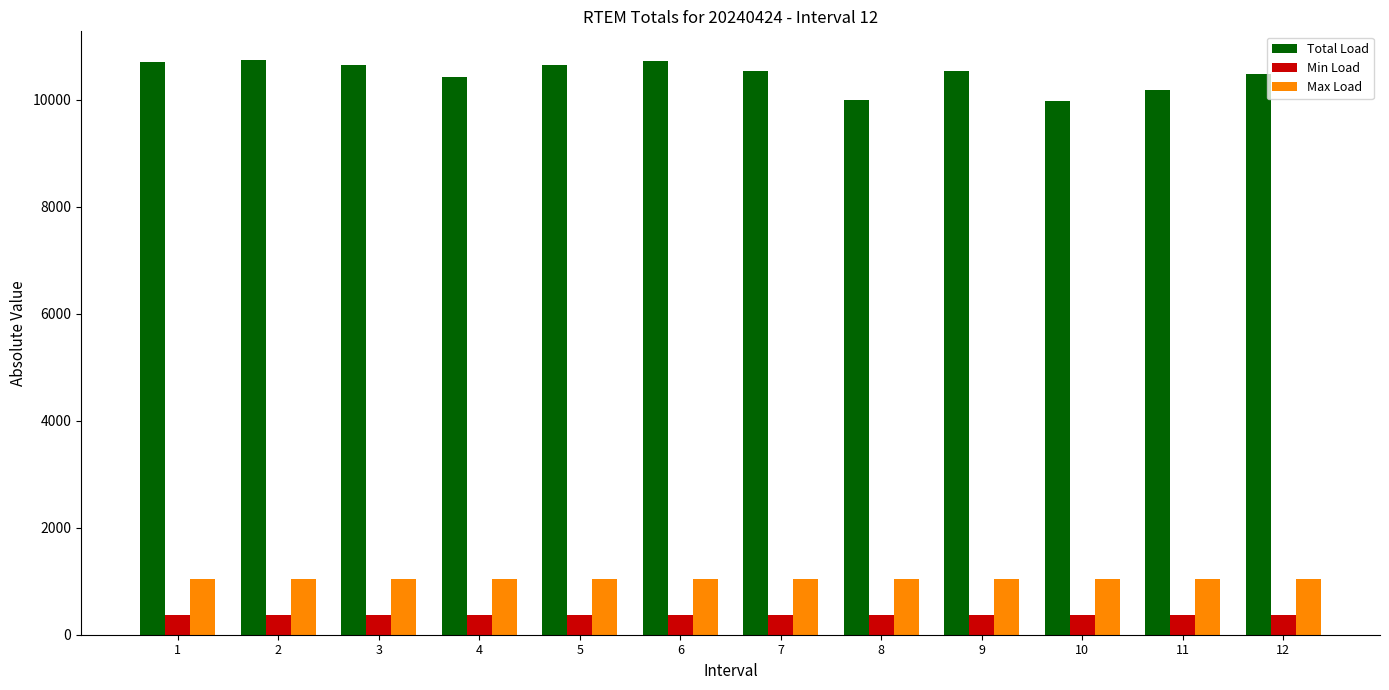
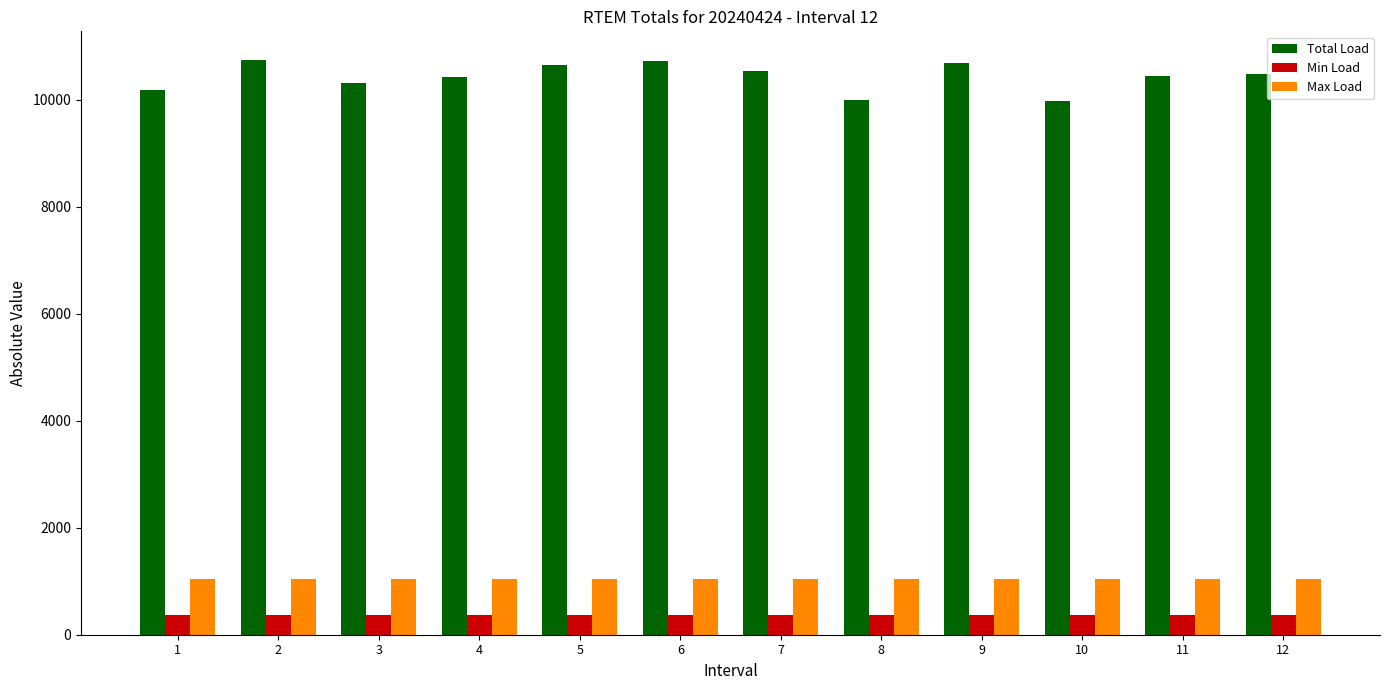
Total Load, 1: 10700 -> 10200
Total Load, 3: 10600 -> 10300
Total Load, 9: 10500 -> 10700
Total Load, 11: 10200 -> 10400
